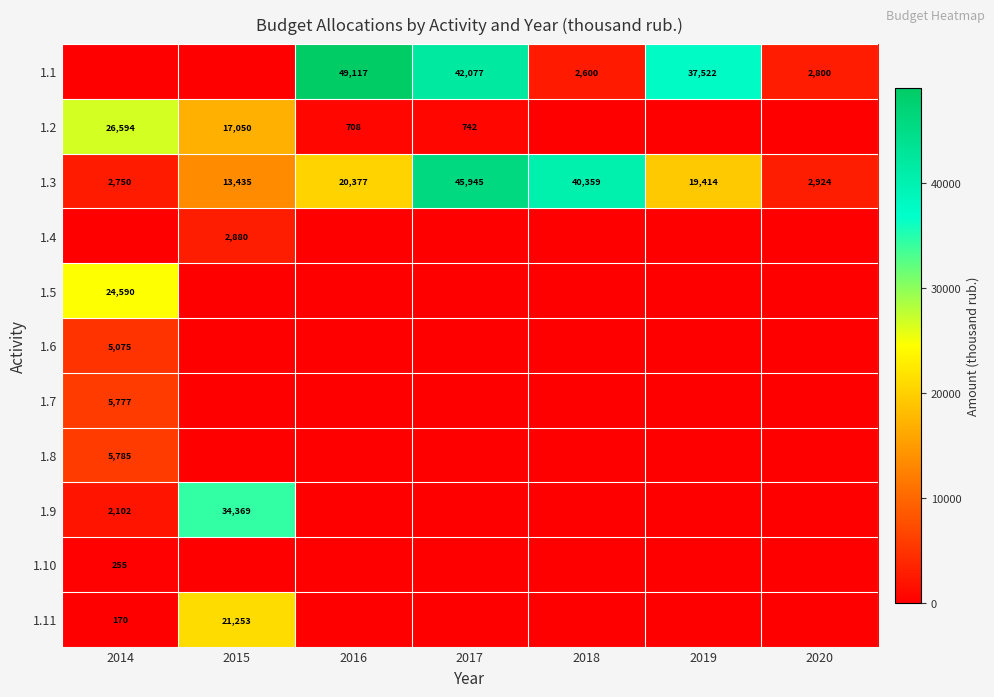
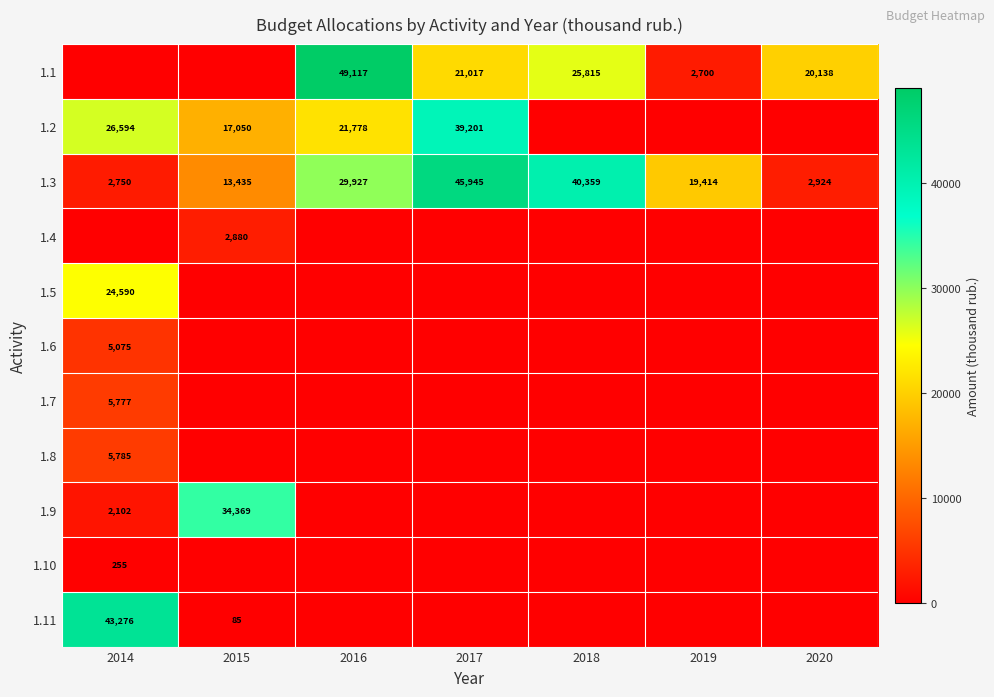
1.1, 2017: 42,077 -> 21,017
1.1, 2018: 2,600 -> 25,815
1.1, 2019: 37,522 -> 2,700
1.1, 2020: 2,800 -> 20,138
1.2, 2016: 708 -> 21,778
1.2, 2017: 742 -> 39,201
1.3, 2016: 20,377 -> 29,927
1.11, 2014: 170 -> 43,276
1.11, 2015: 21,253 -> 85
